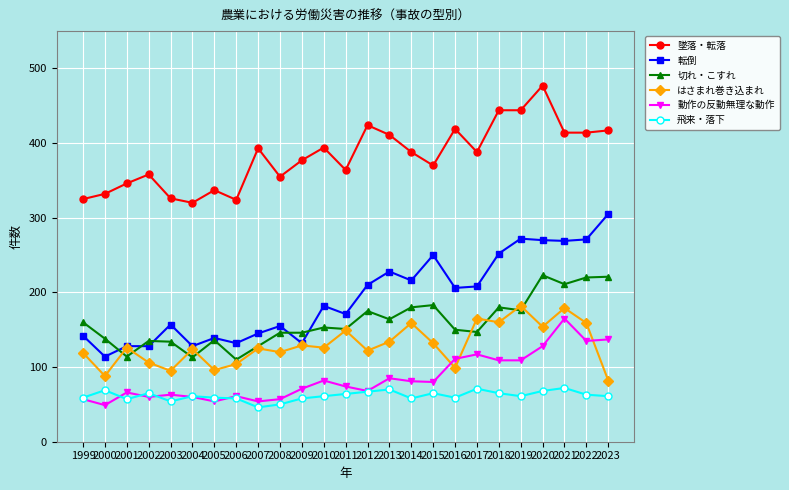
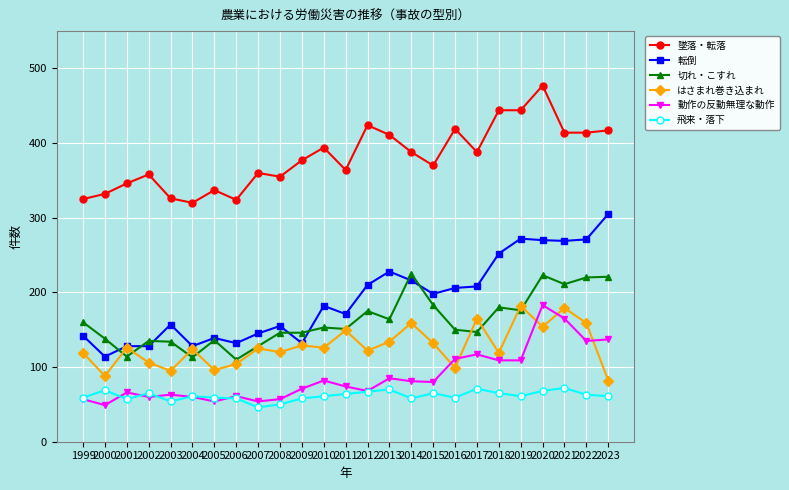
墜落・転落, 2007: 390 -> 360
切れ・こすれ, 2014: 180 -> 230
転倒, 2015: 250 -> 200
はさまれ巻き込まれ, 2018: 160 -> 120
動作の反動無理な動作, 2020: 130 -> 180
